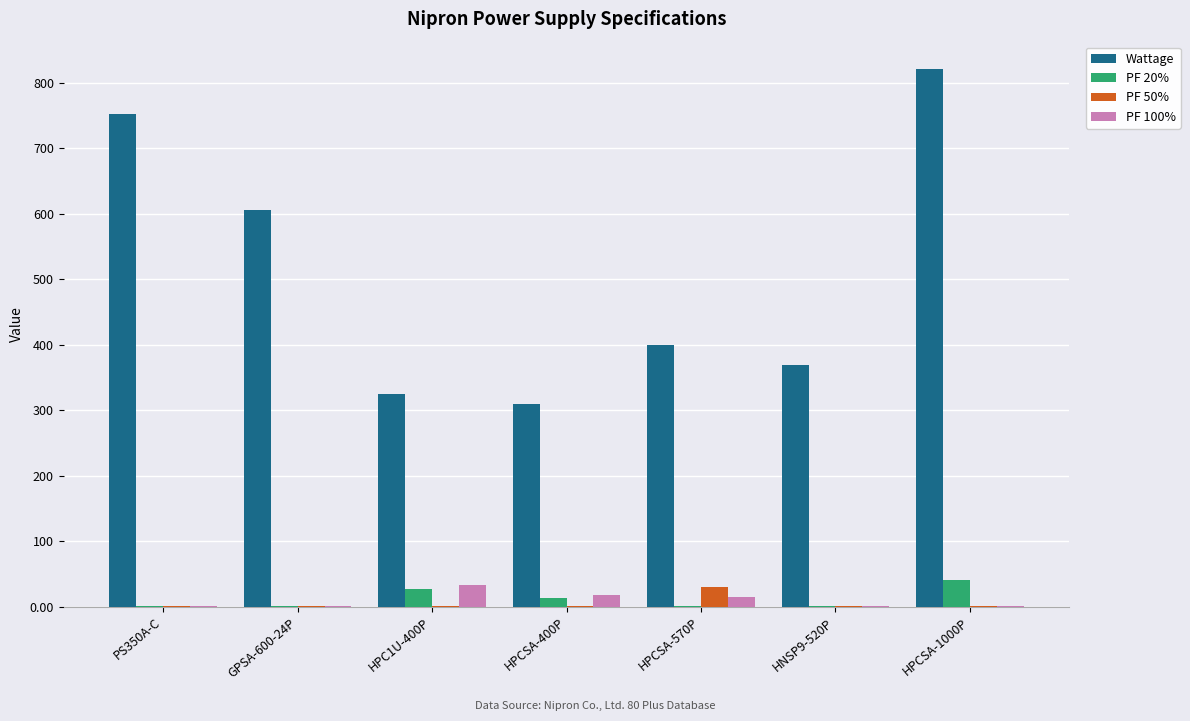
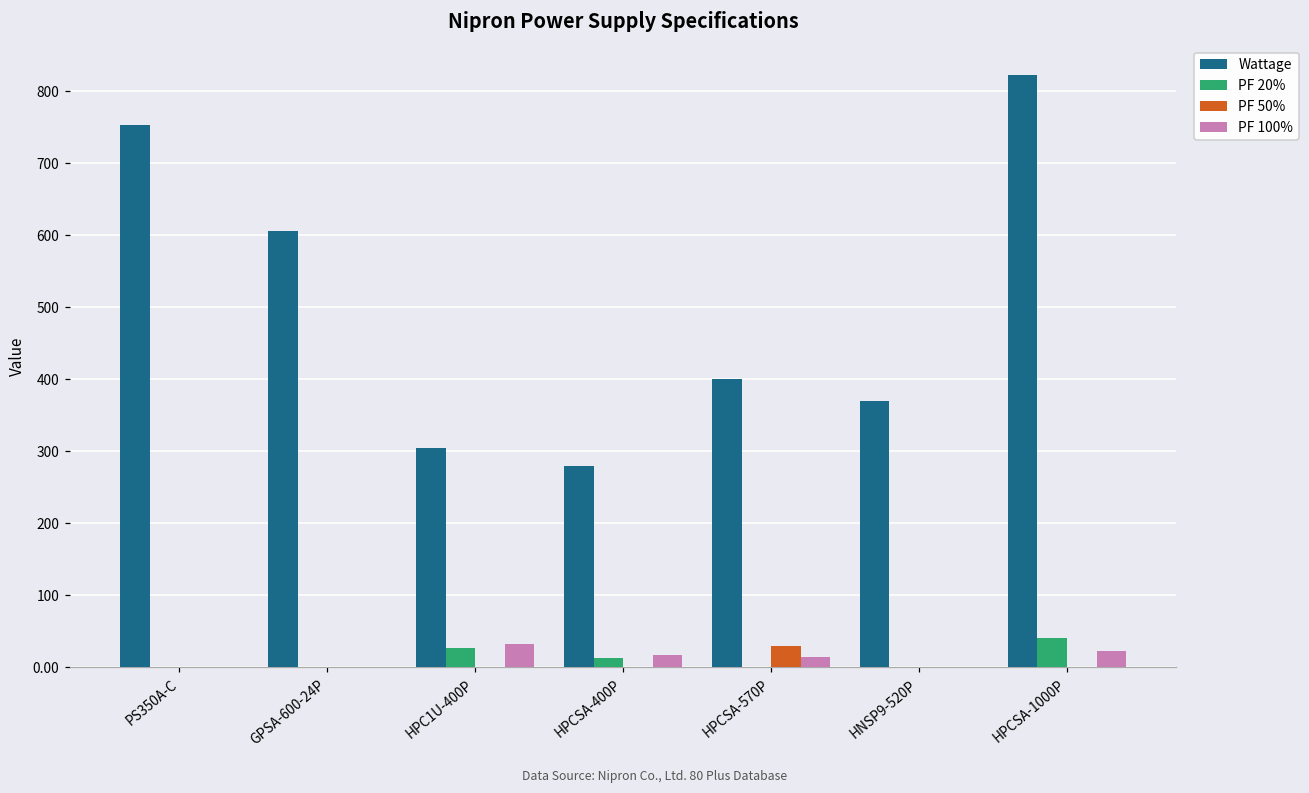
Wattage, HPC1U-400P: 330 -> 310
Wattage, HPCSA-400P: 310 -> 280
PF 100%, HPCSA-1000P: 0 -> 20
